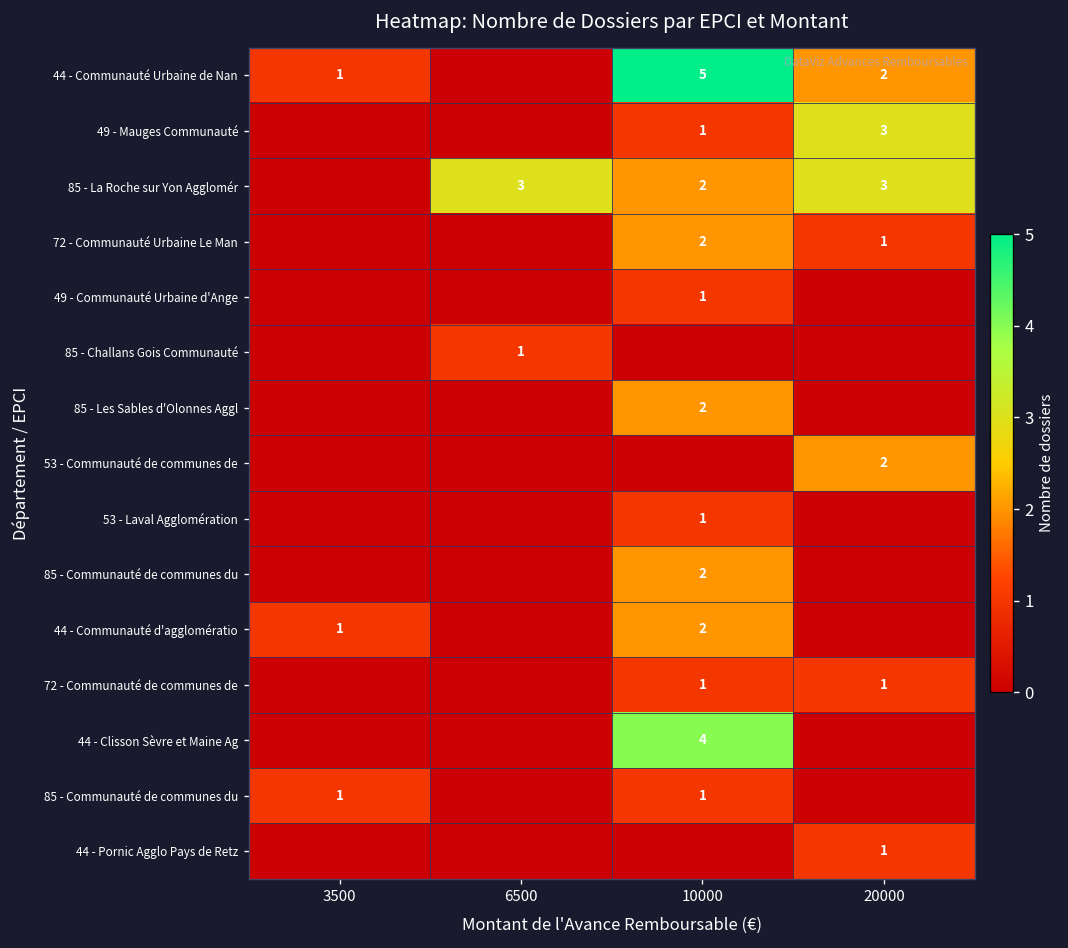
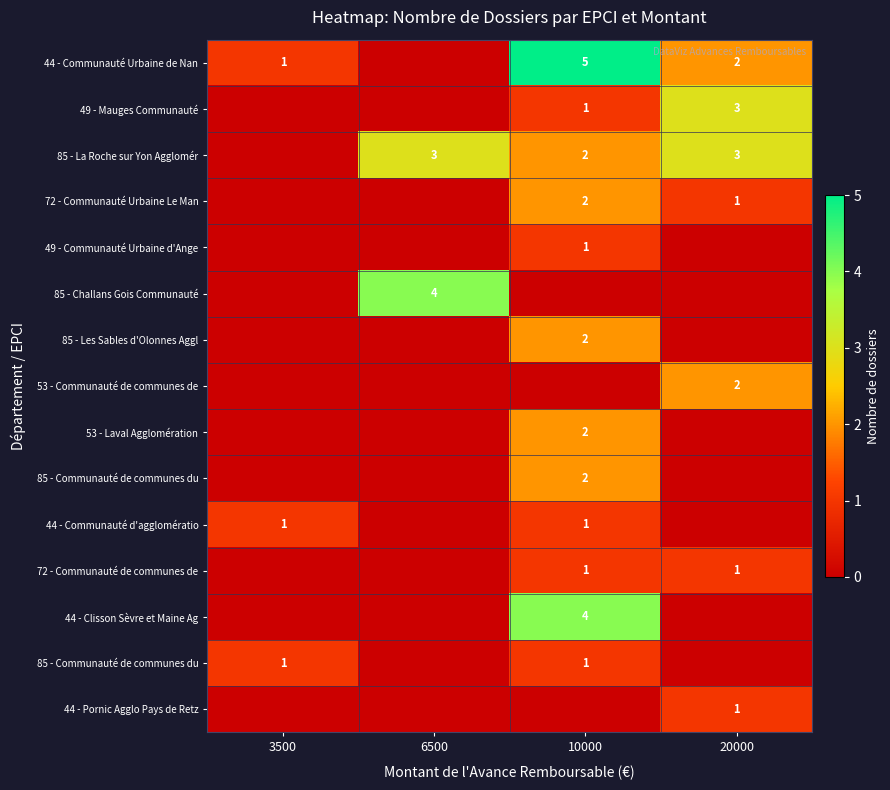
85 - Challans Gois Communauté, 6500: 1 -> 4
53 - Laval Agglomération, 10000: 1 -> 2
44 - Communauté d'agglomératio, 10000: 2 -> 1
